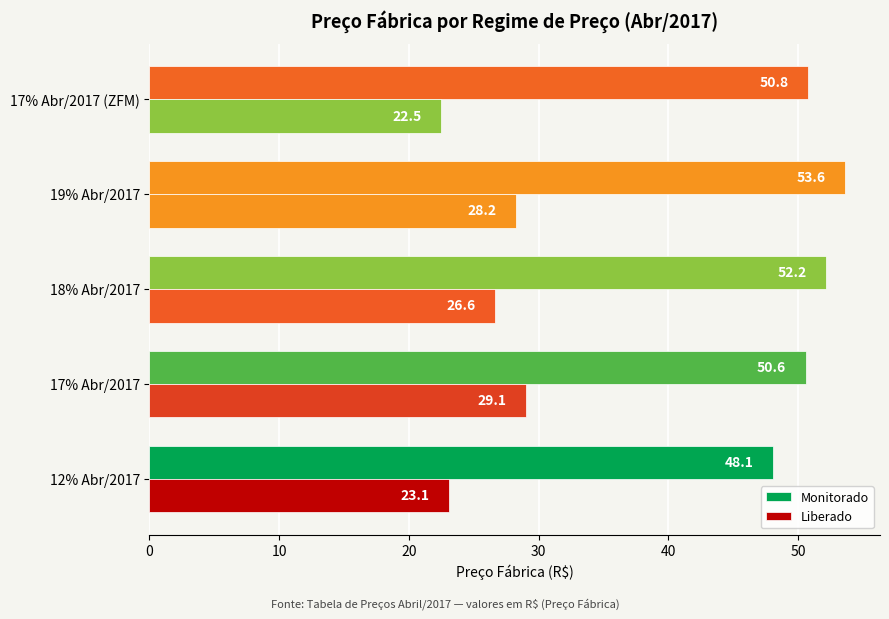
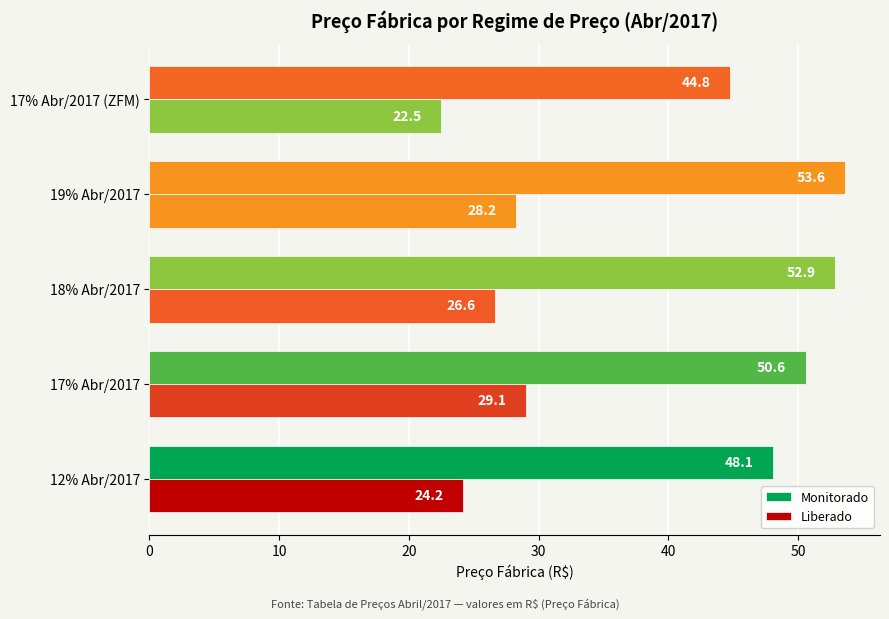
Monitorado, 17% Abr/2017 (ZFM): 50.8 -> 44.8
Monitorado, 18% Abr/2017: 52.2 -> 52.9
Liberado, 12% Abr/2017: 23.1 -> 24.2
